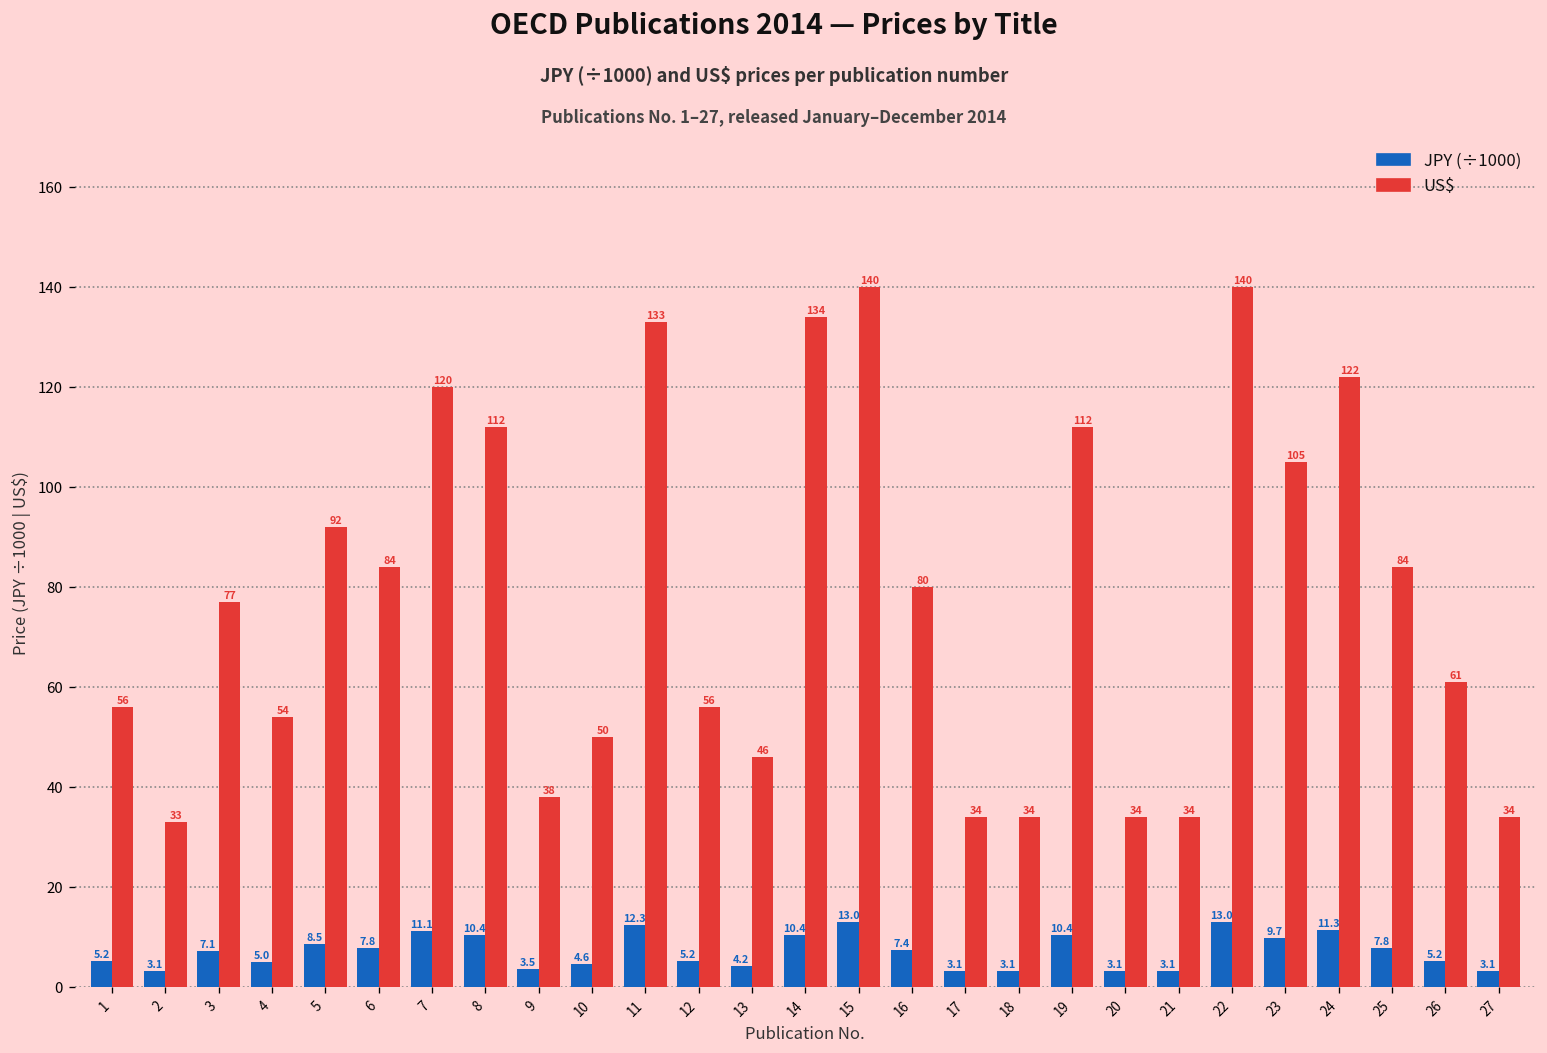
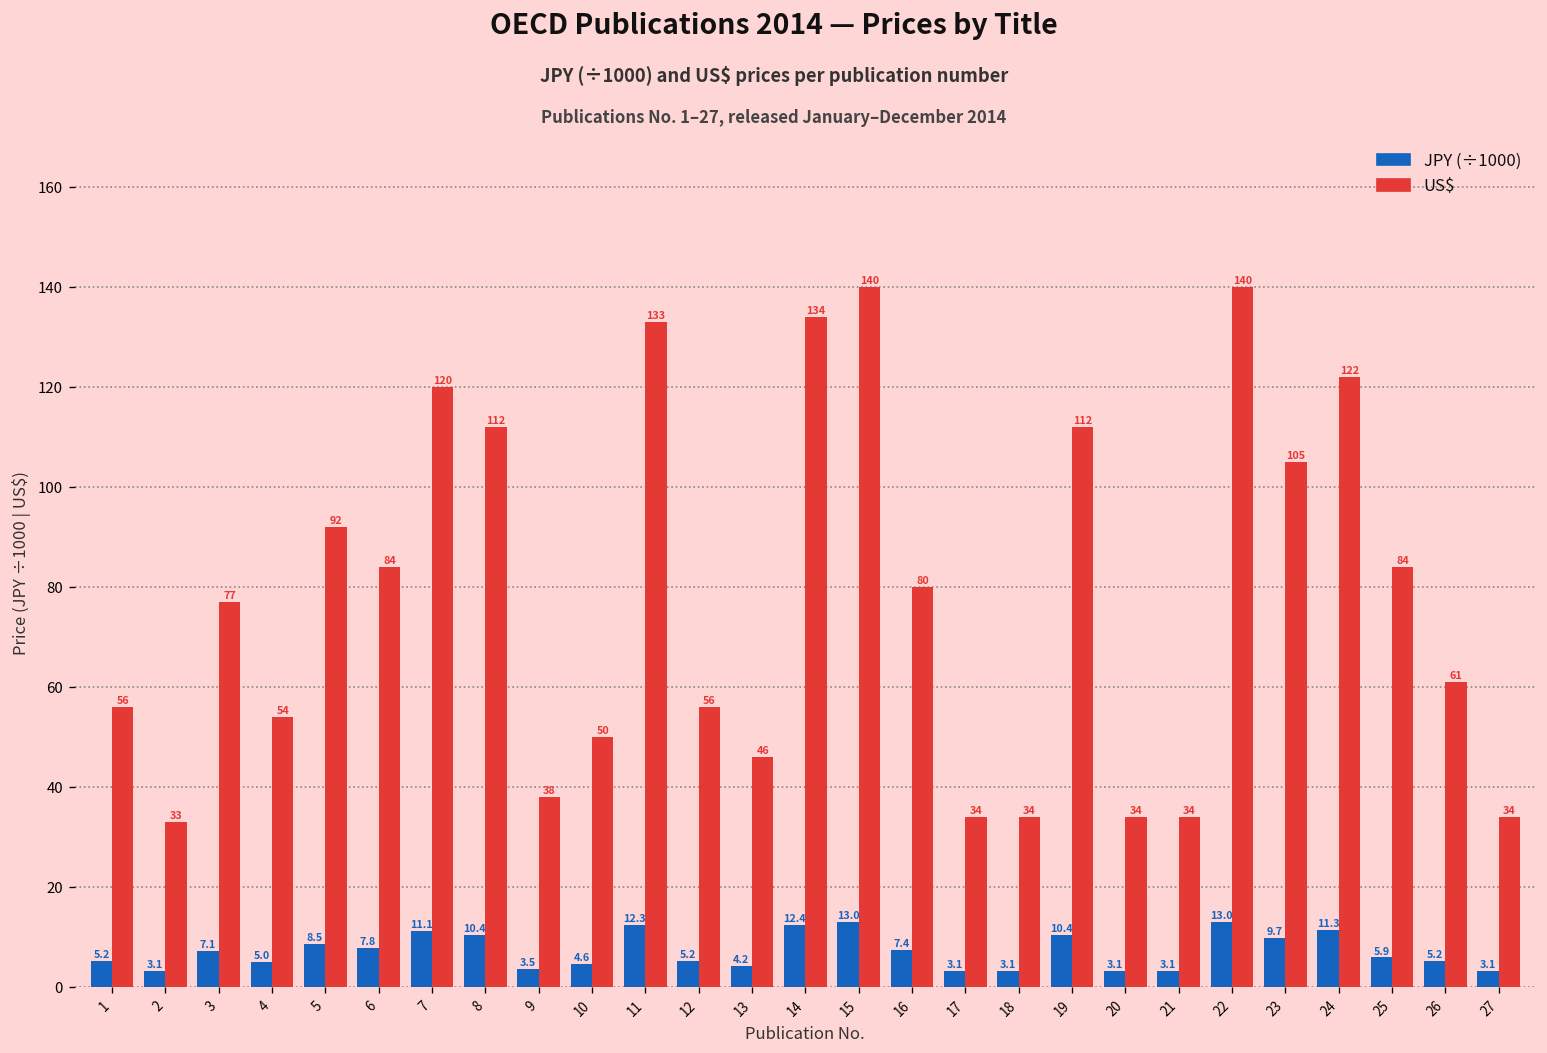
JPY (÷1000), 14: 10.4 -> 12.4
JPY (÷1000), 25: 7.8 -> 5.9
